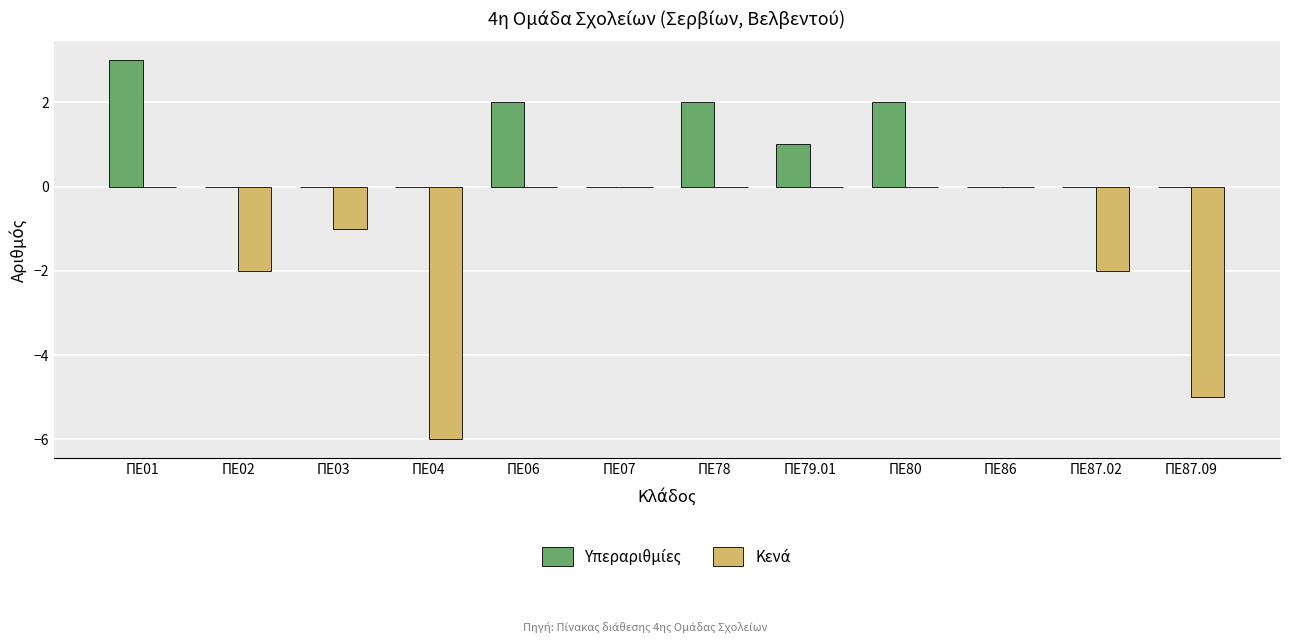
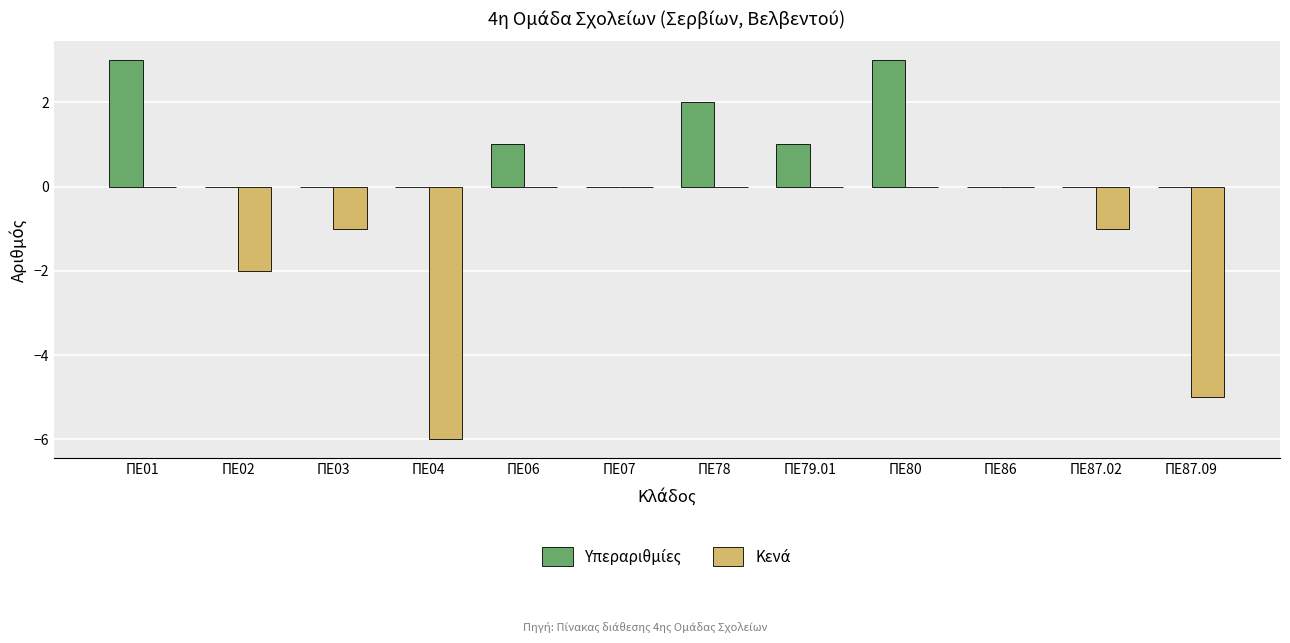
Υπεραριθμίες, ΠΕ06: 2 -> 1
Υπεραριθμίες, ΠΕ80: 2 -> 3
Κενά, ΠΕ87.02: -2 -> -1
